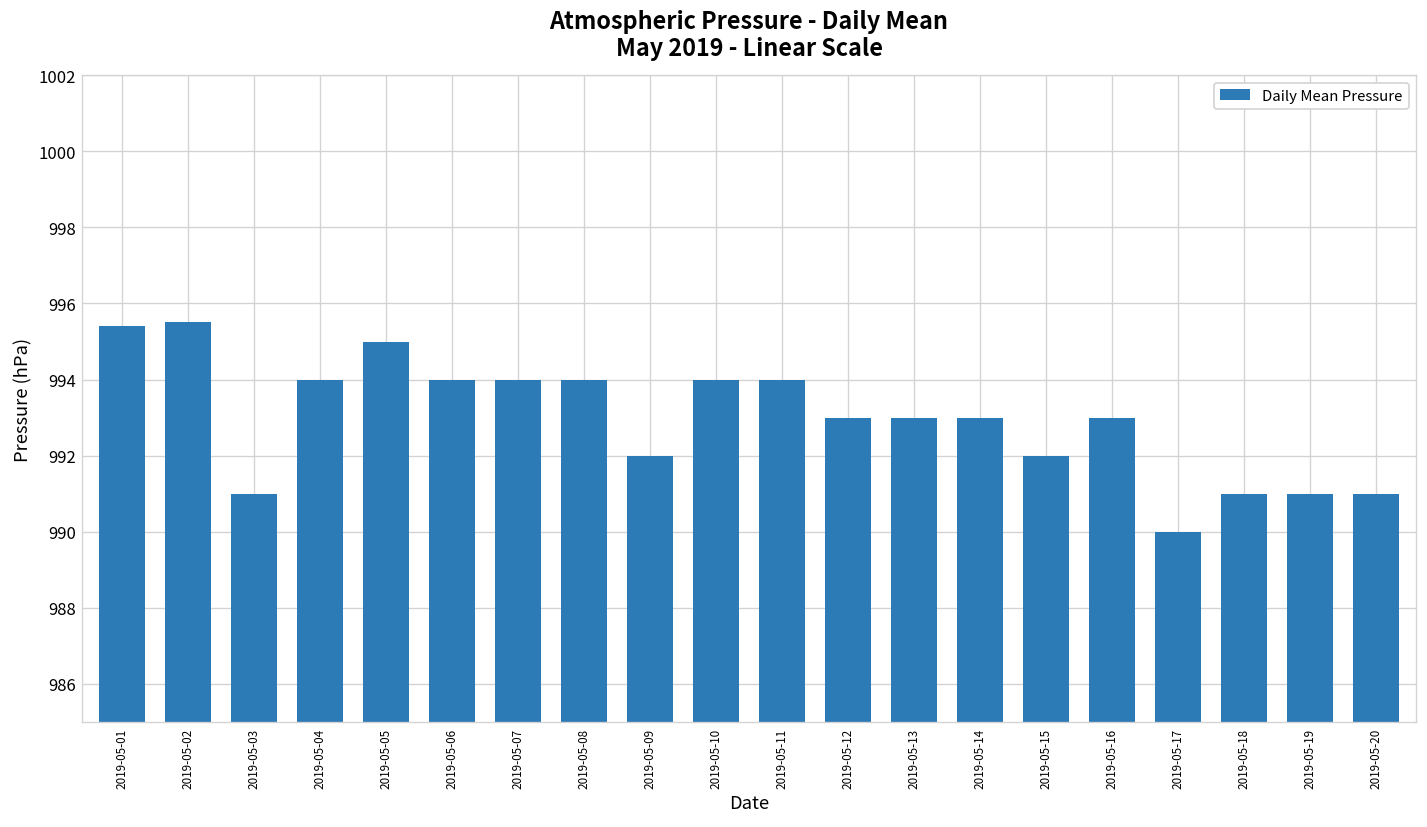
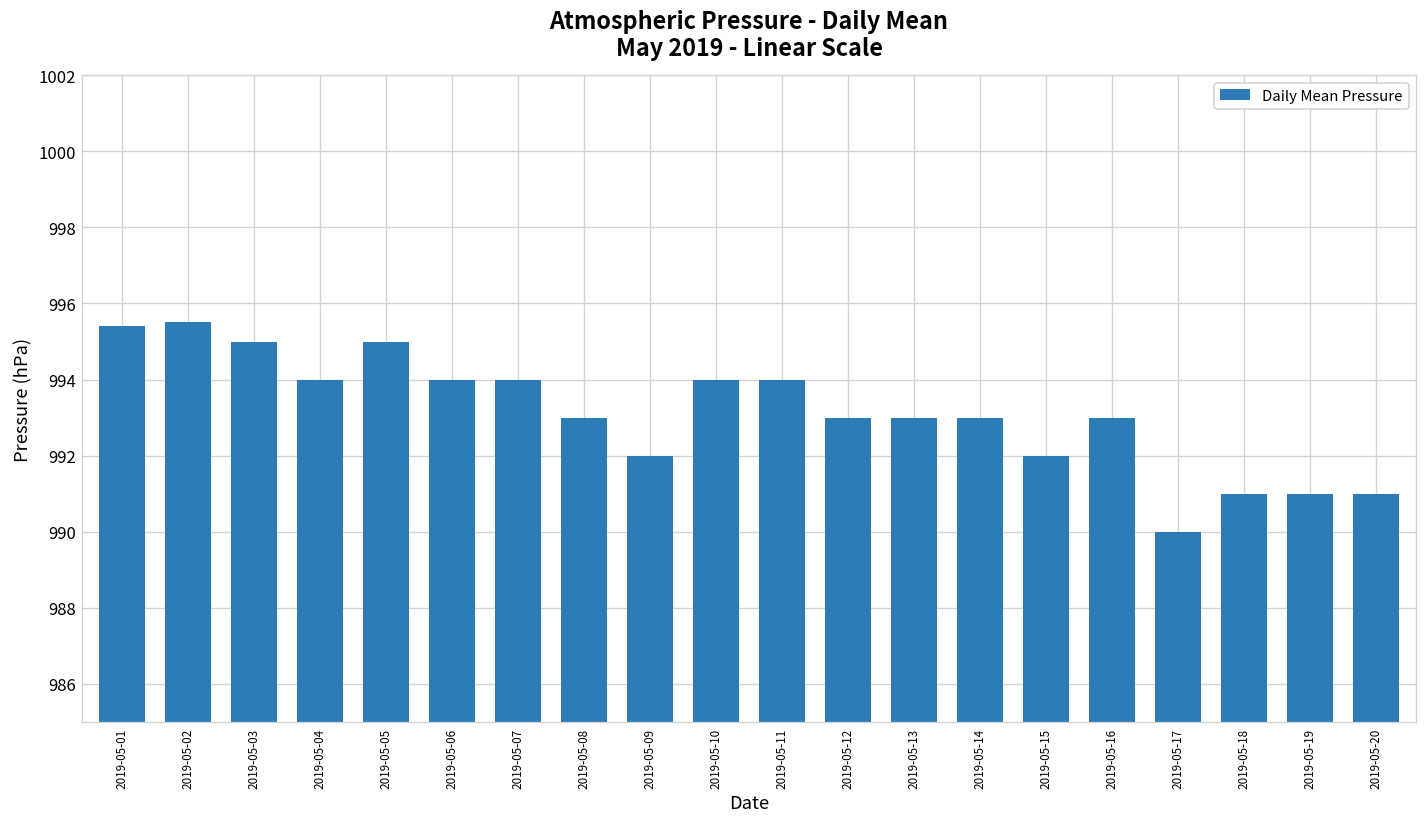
2019-05-03: 991 -> 995
2019-05-08: 994 -> 993
